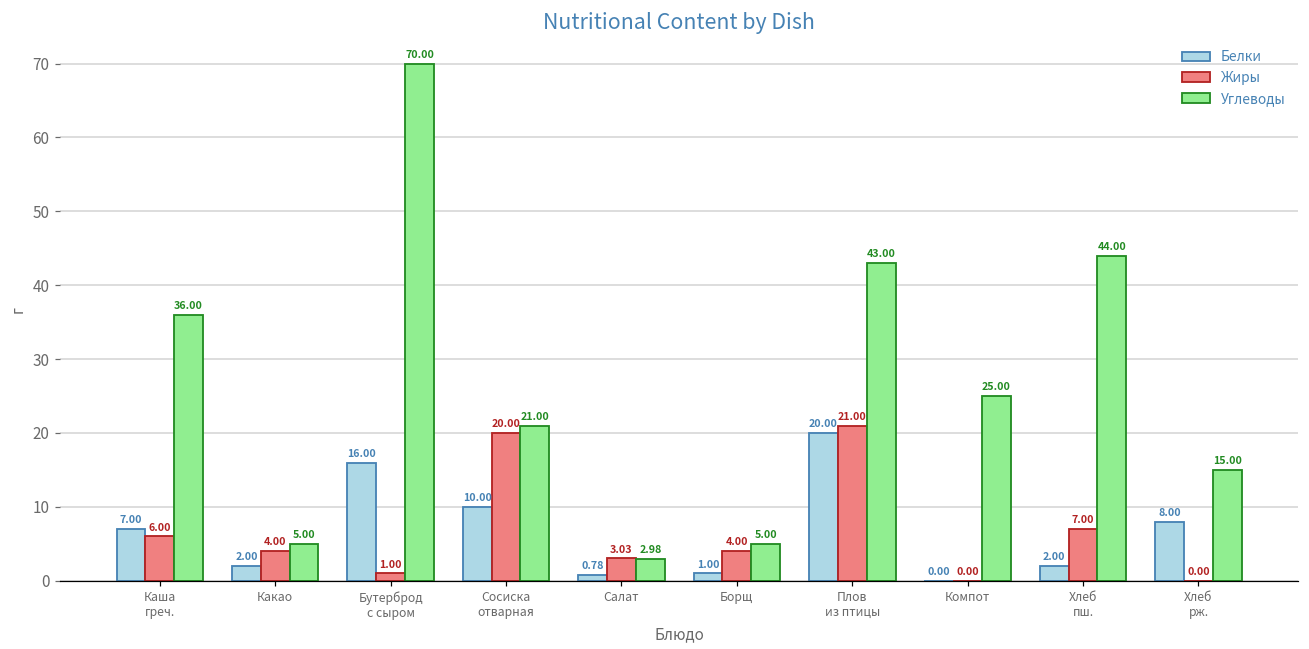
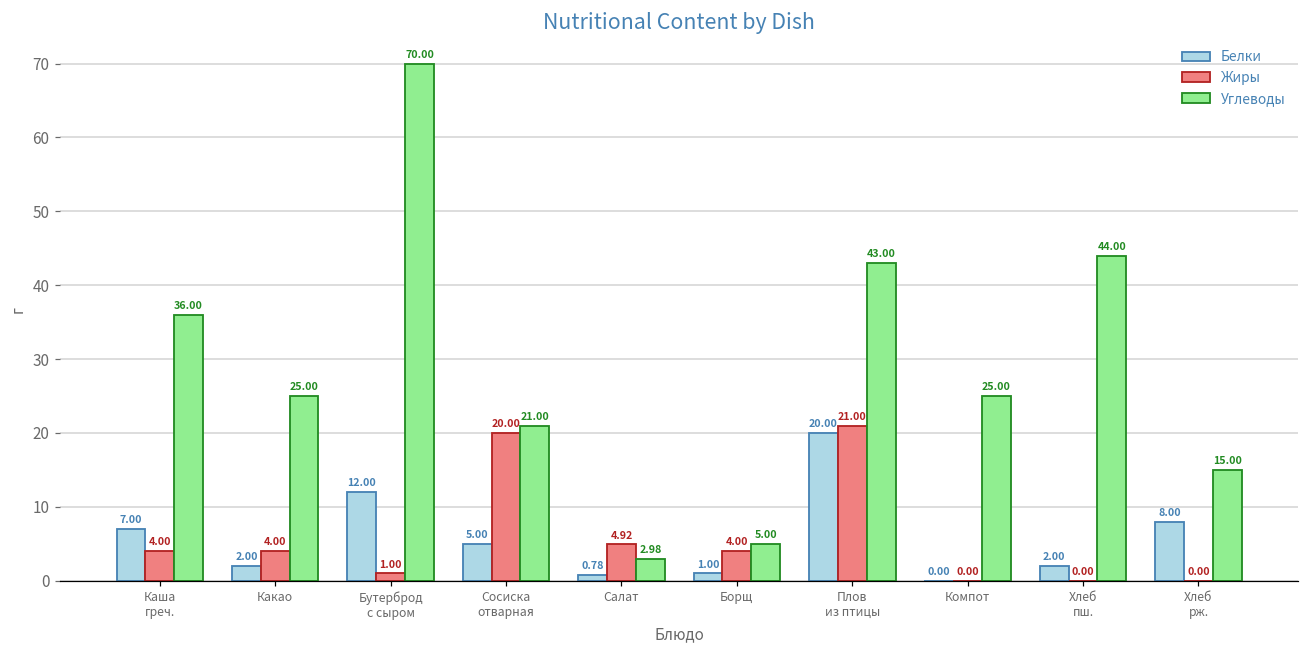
Жиры, Каша греч.: 6.00 -> 4.00
Углеводы, Какао: 5.00 -> 25.00
Белки, Бутерброд с сыром: 16.00 -> 12.00
Белки, Сосиска отварная: 10.00 -> 5.00
Жиры, Салат: 3.03 -> 4.92
Жиры, Хлеб пш.: 7.00 -> 0.00
